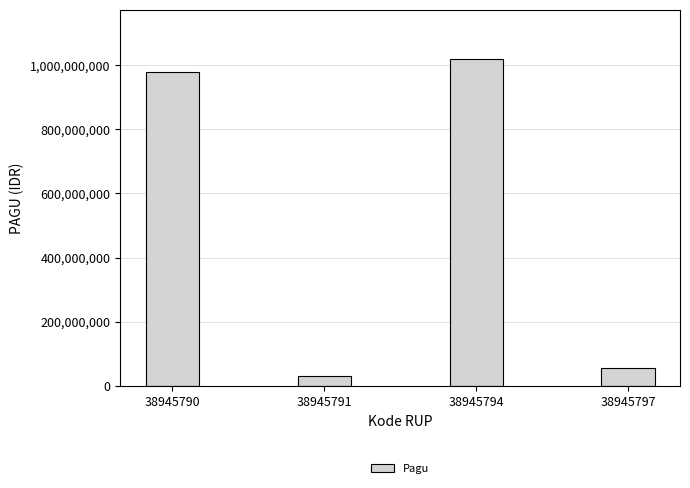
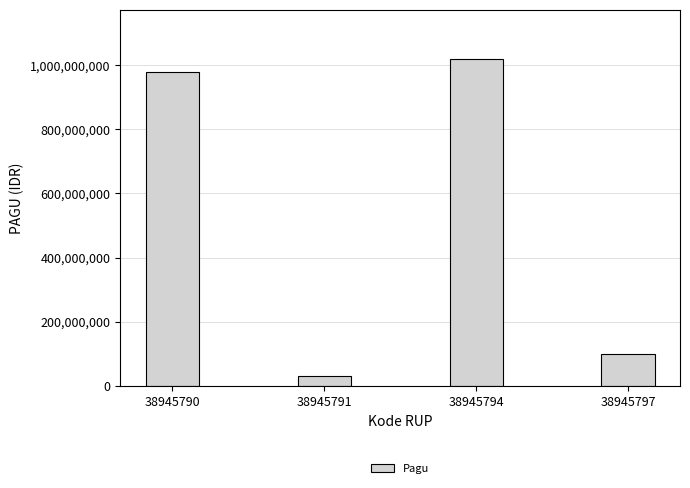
38945797: 50,000,000 -> 100,000,000
